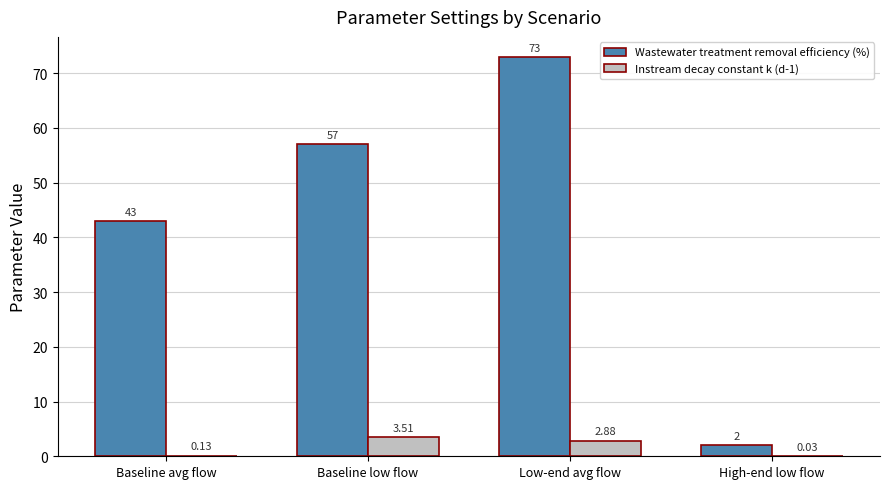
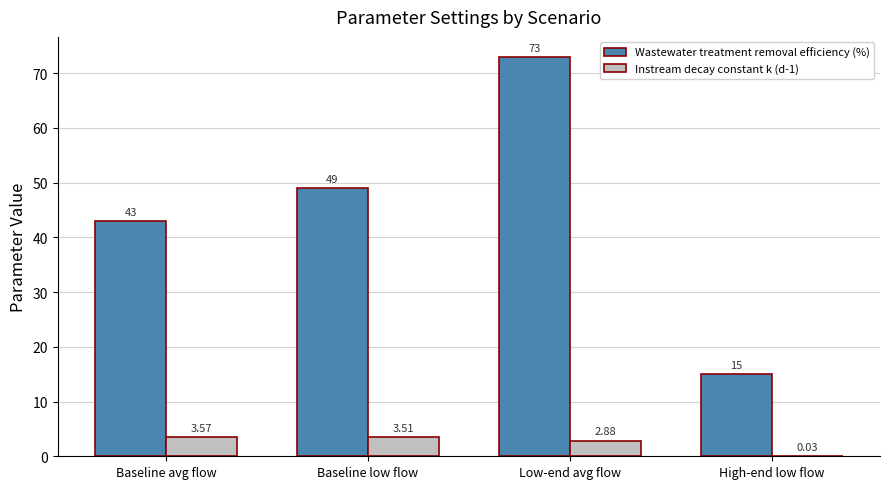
Instream decay constant k (d-1), Baseline avg flow: 0.13 -> 3.57
Wastewater treatment removal efficiency (%), Baseline low flow: 57 -> 49
Wastewater treatment removal efficiency (%), High-end low flow: 2 -> 15
